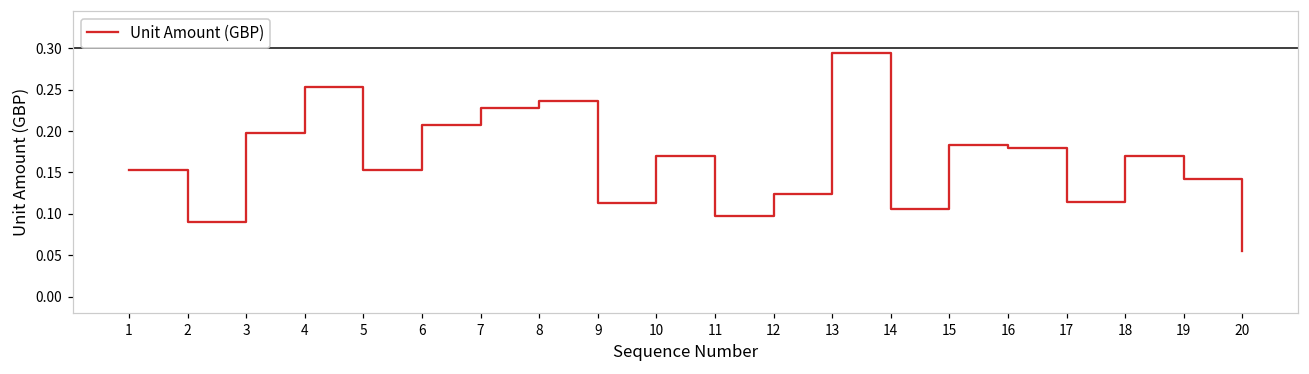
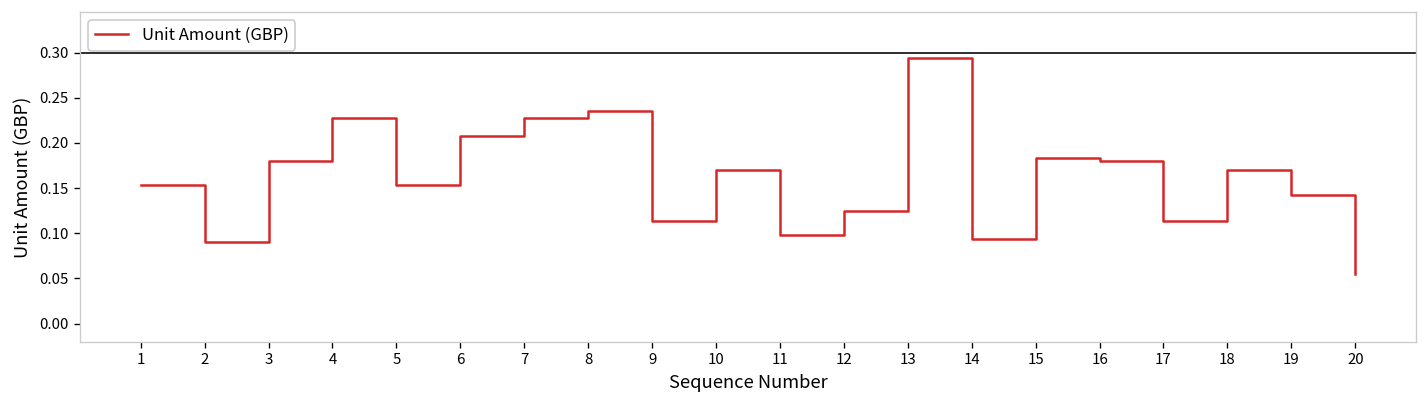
3: 0.20 -> 0.18
4: 0.25 -> 0.23
14: 0.11 -> 0.09
